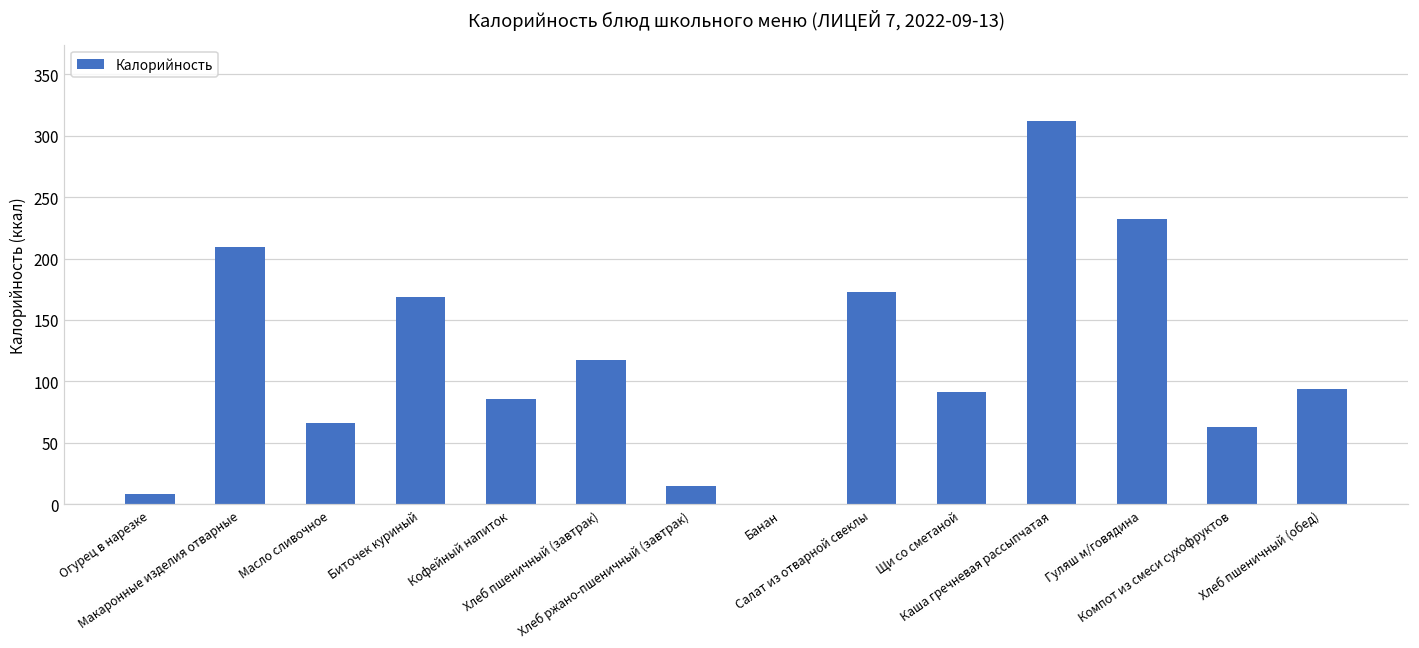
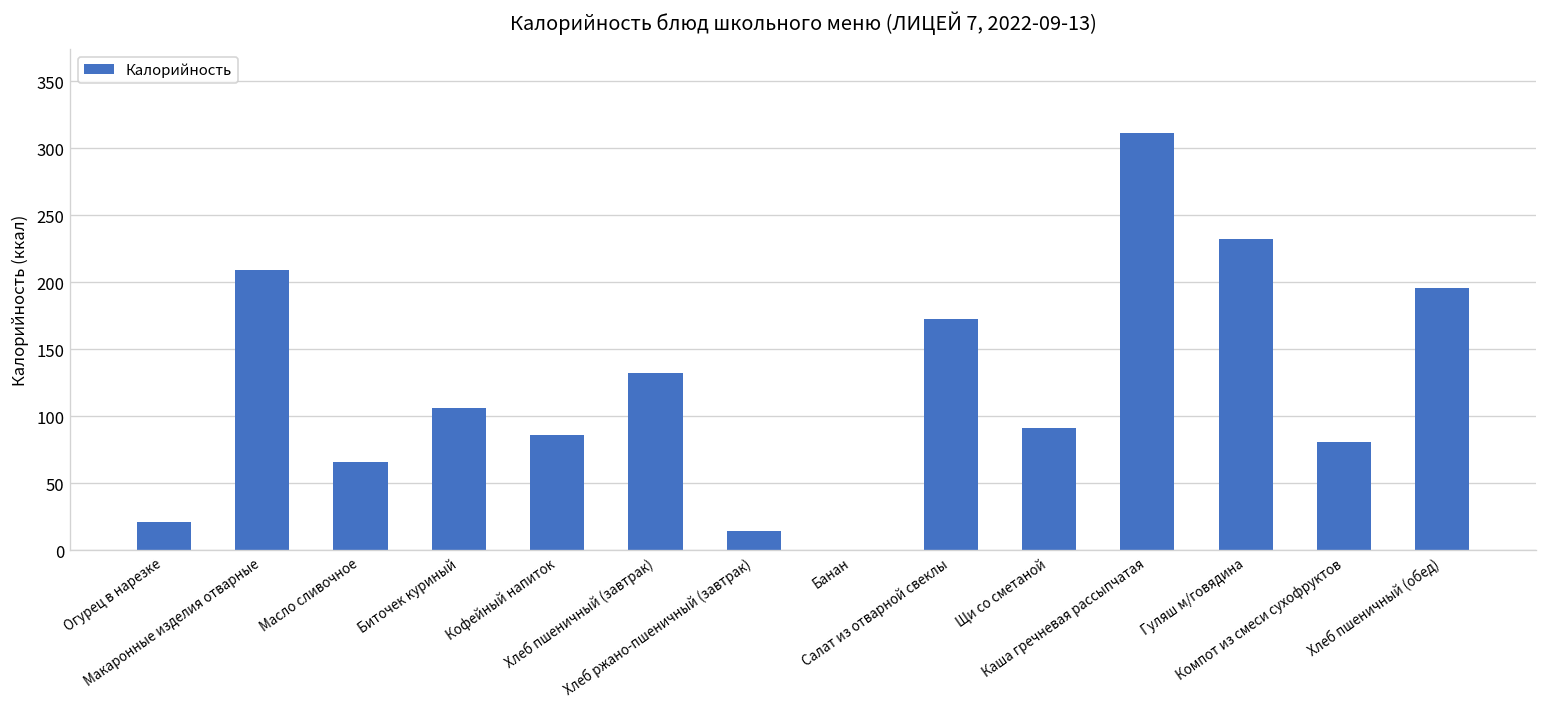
Огурец в нарезке: 9 -> 21
Биточек куриный: 169 -> 106
Хлеб пшеничный (завтрак): 117 -> 133
Компот из смеси сухофруктов: 63 -> 81
Хлеб пшеничный (обед): 94 -> 196
